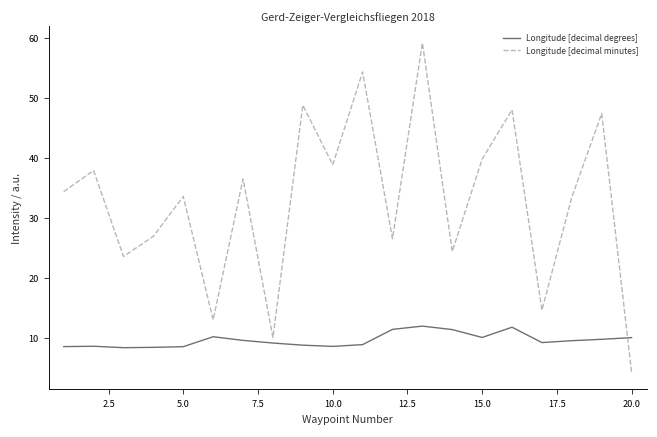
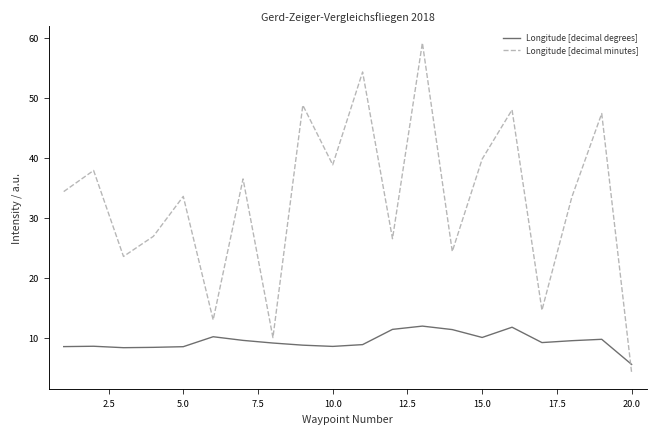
Longitude [decimal degrees], 20.0: 10 -> 6
